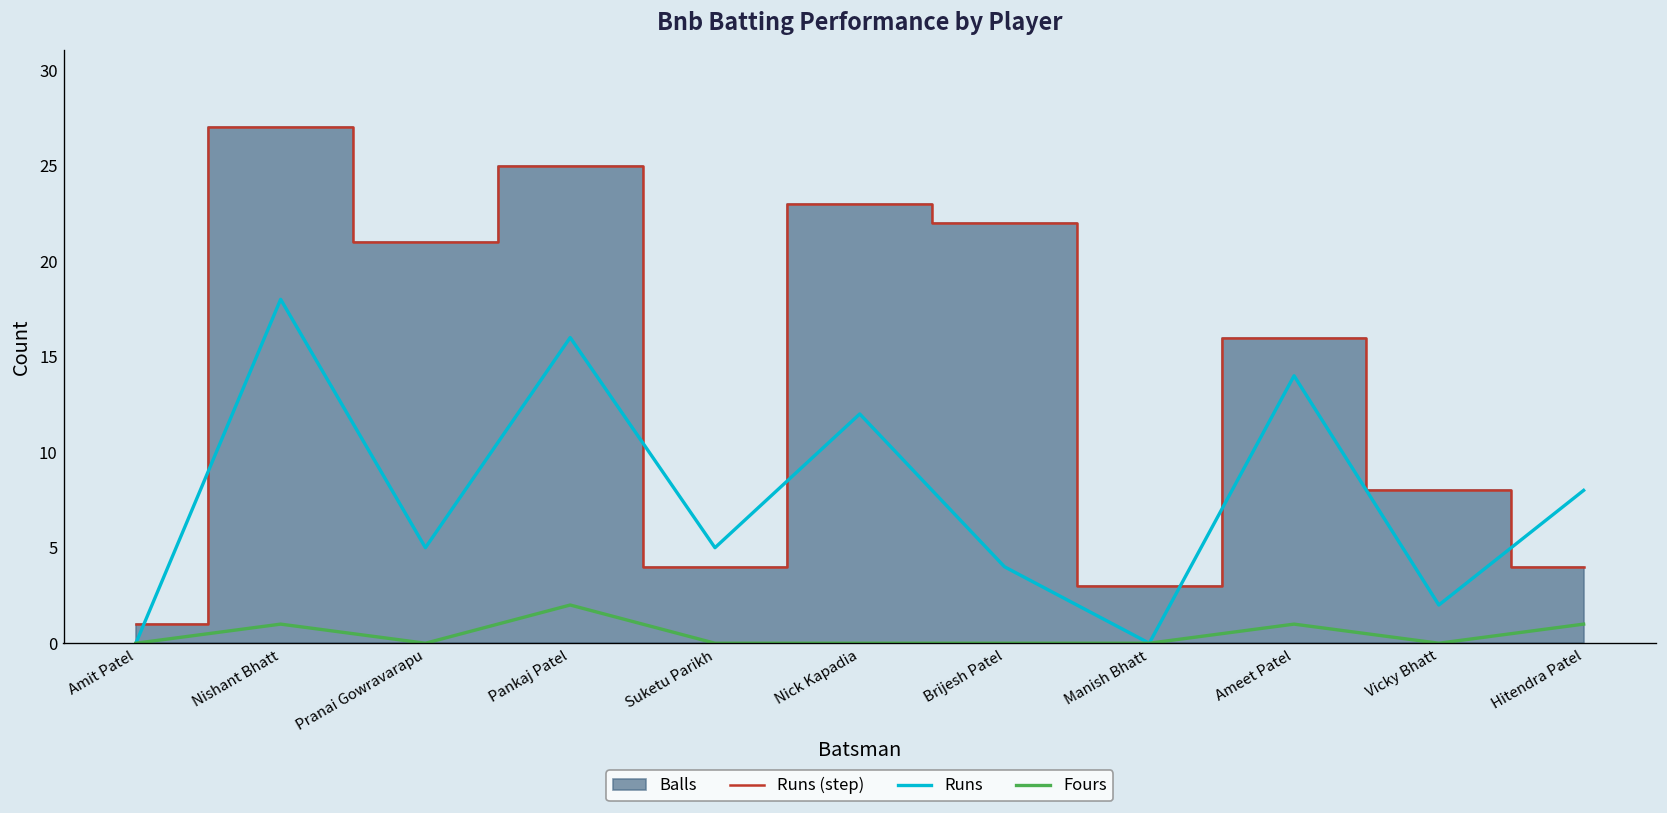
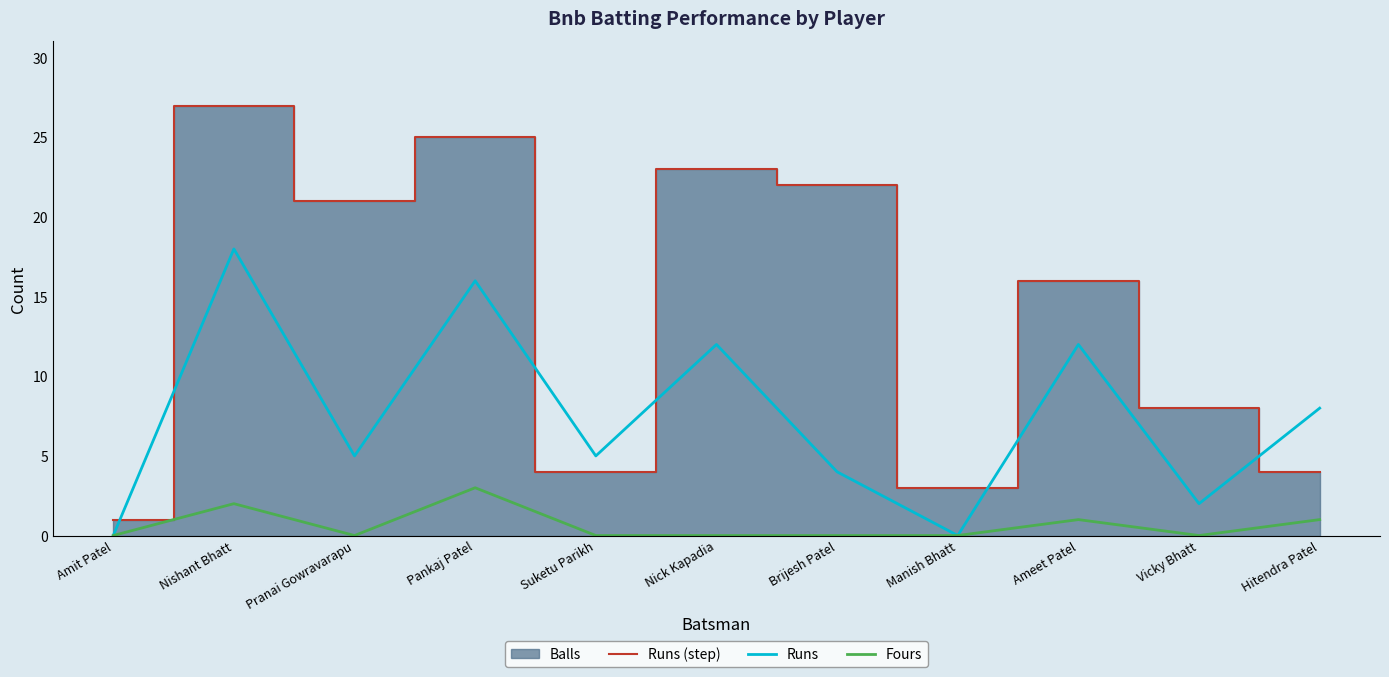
Fours, Nishant Bhatt: 1 -> 2
Fours, Pankaj Patel: 2 -> 3
Runs, Ameet Patel: 14 -> 12
